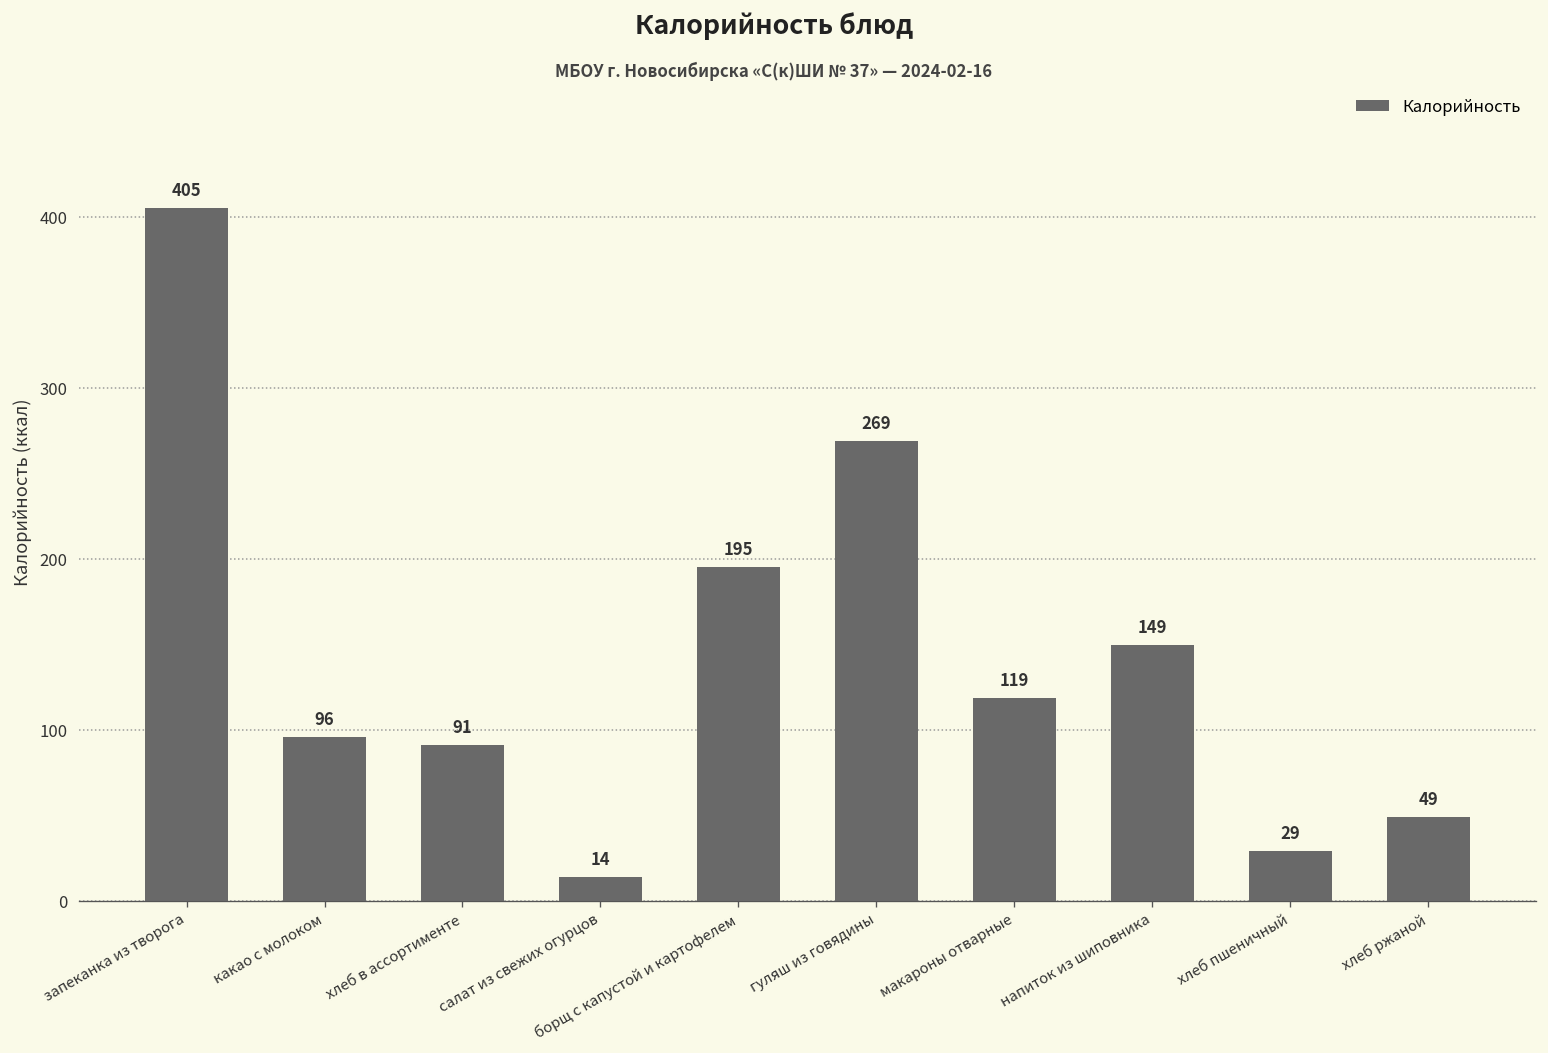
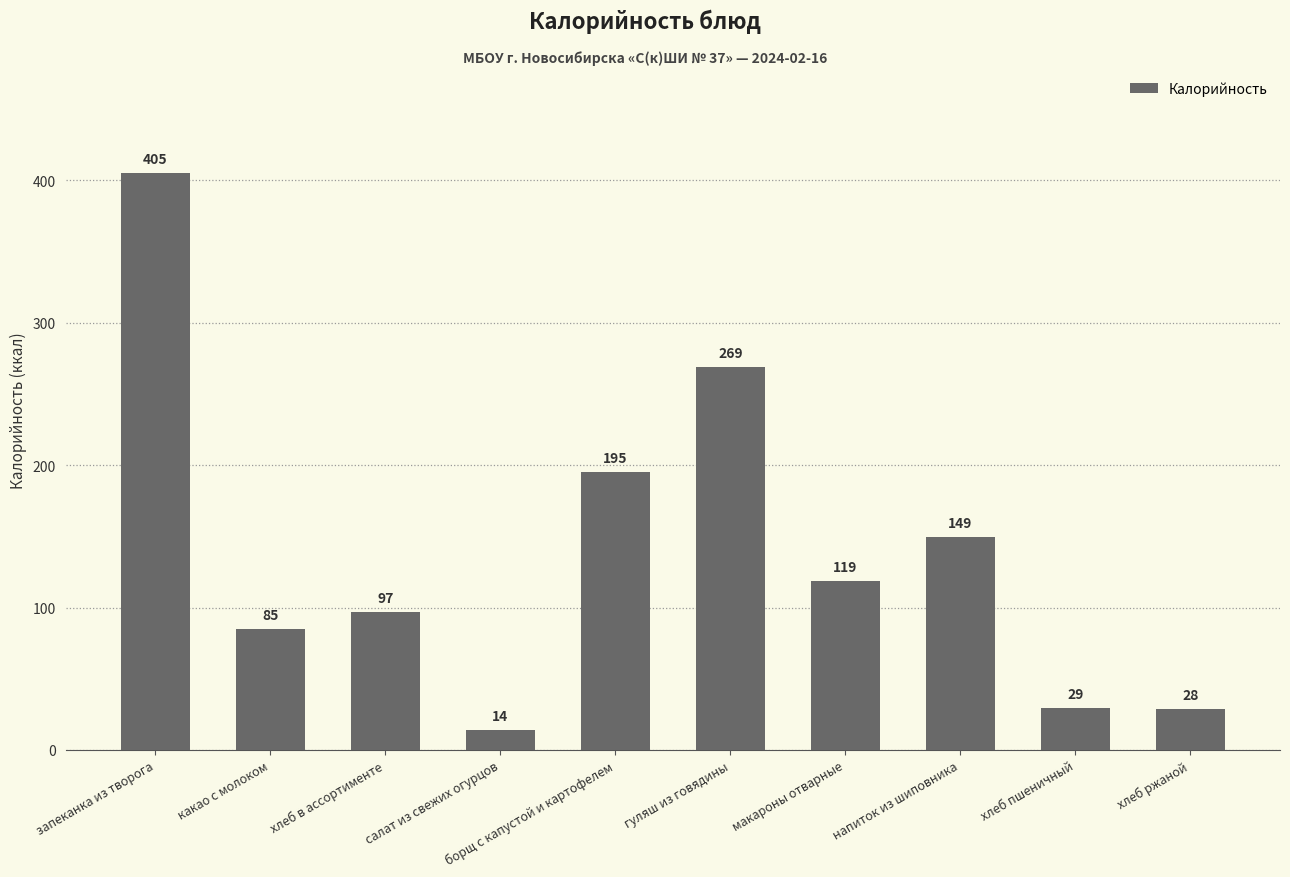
какао с молоком: 96 -> 85
хлеб в ассортименте: 91 -> 97
хлеб ржаной: 49 -> 28
